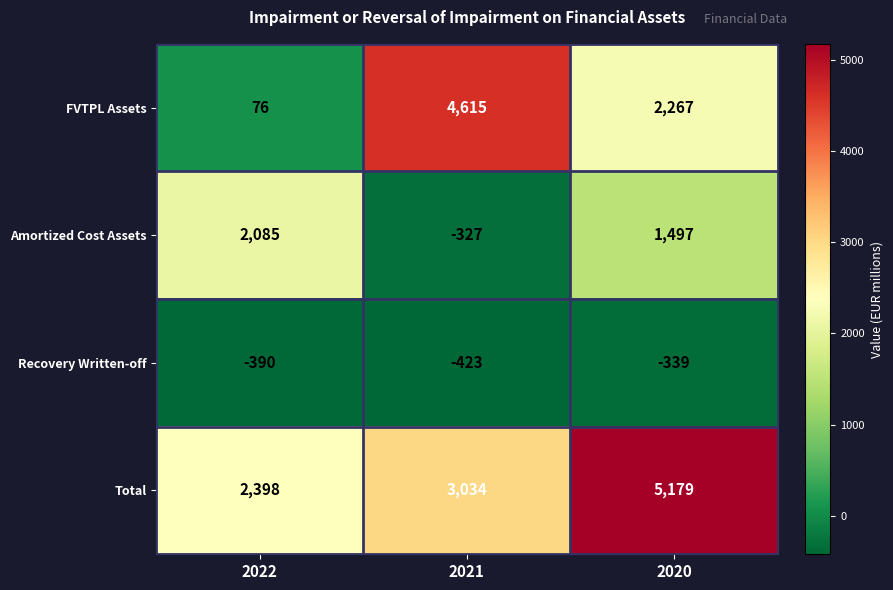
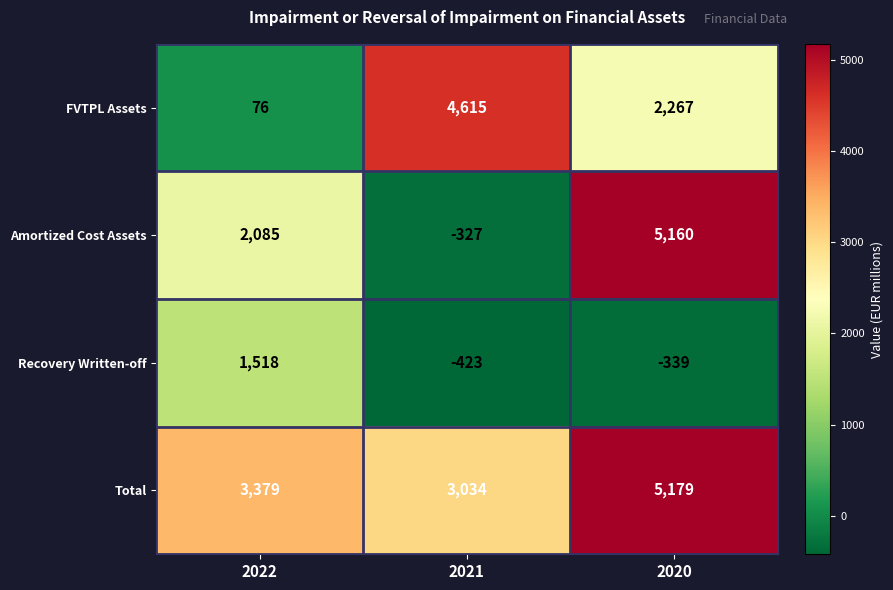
Amortized Cost Assets, 2020: 1,497 -> 5,160
Recovery Written-off, 2022: -390 -> 1,518
Total, 2022: 2,398 -> 3,379
